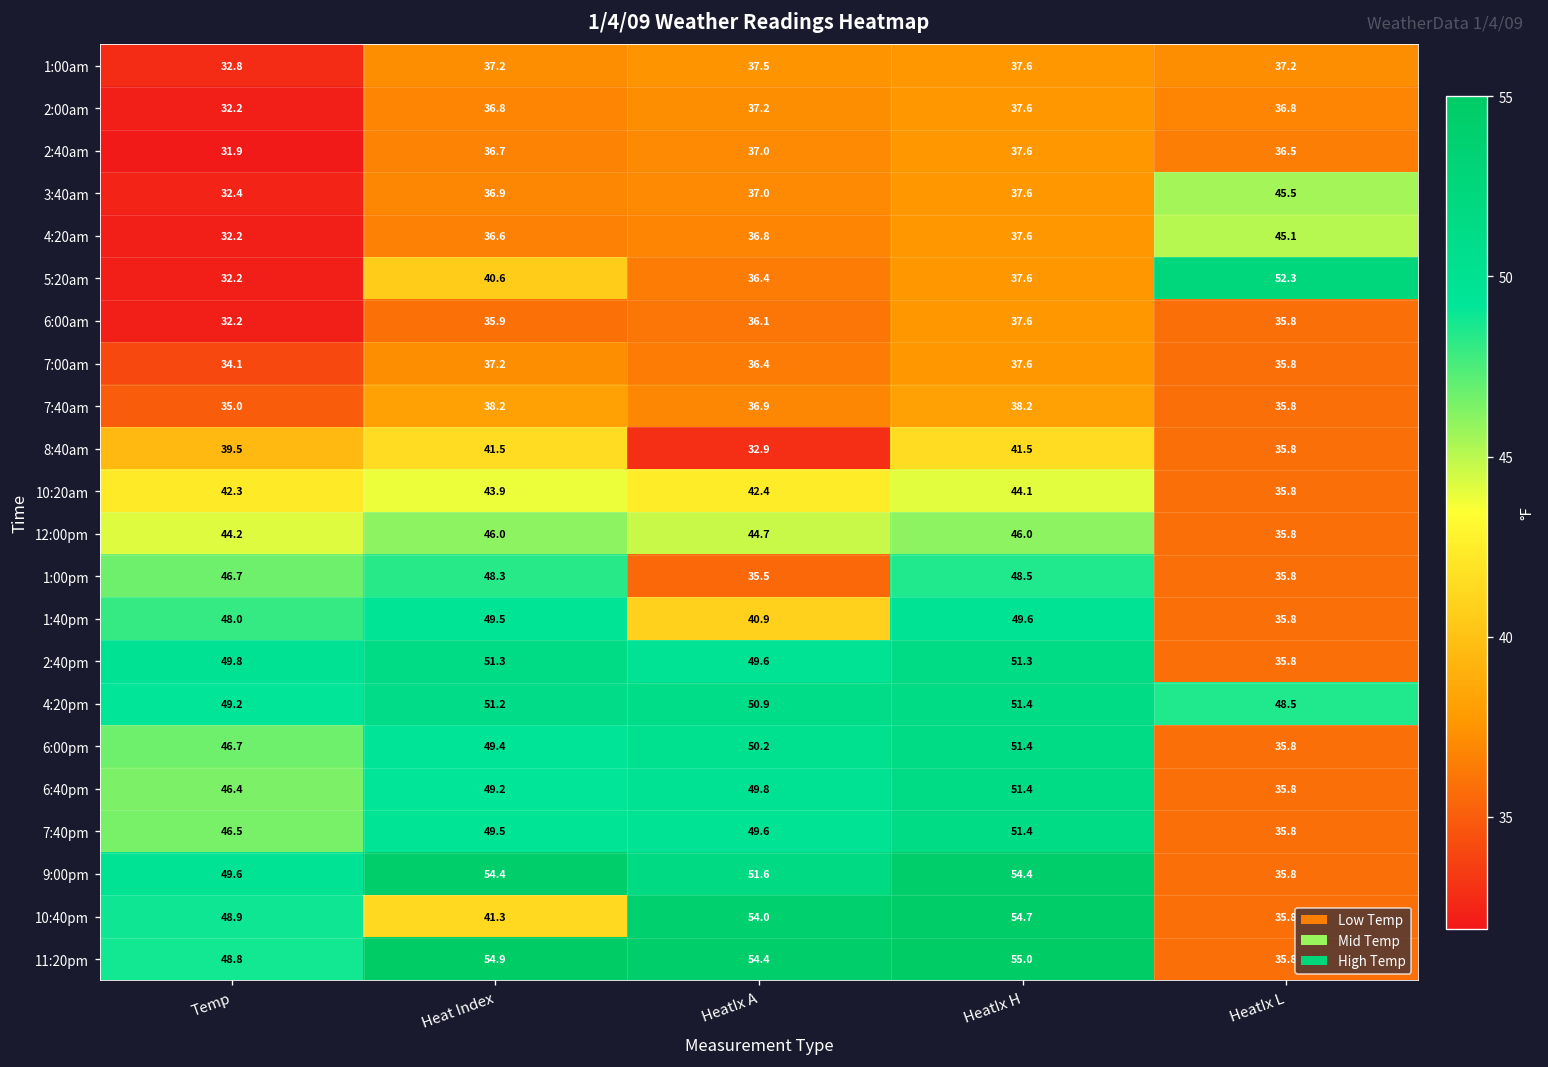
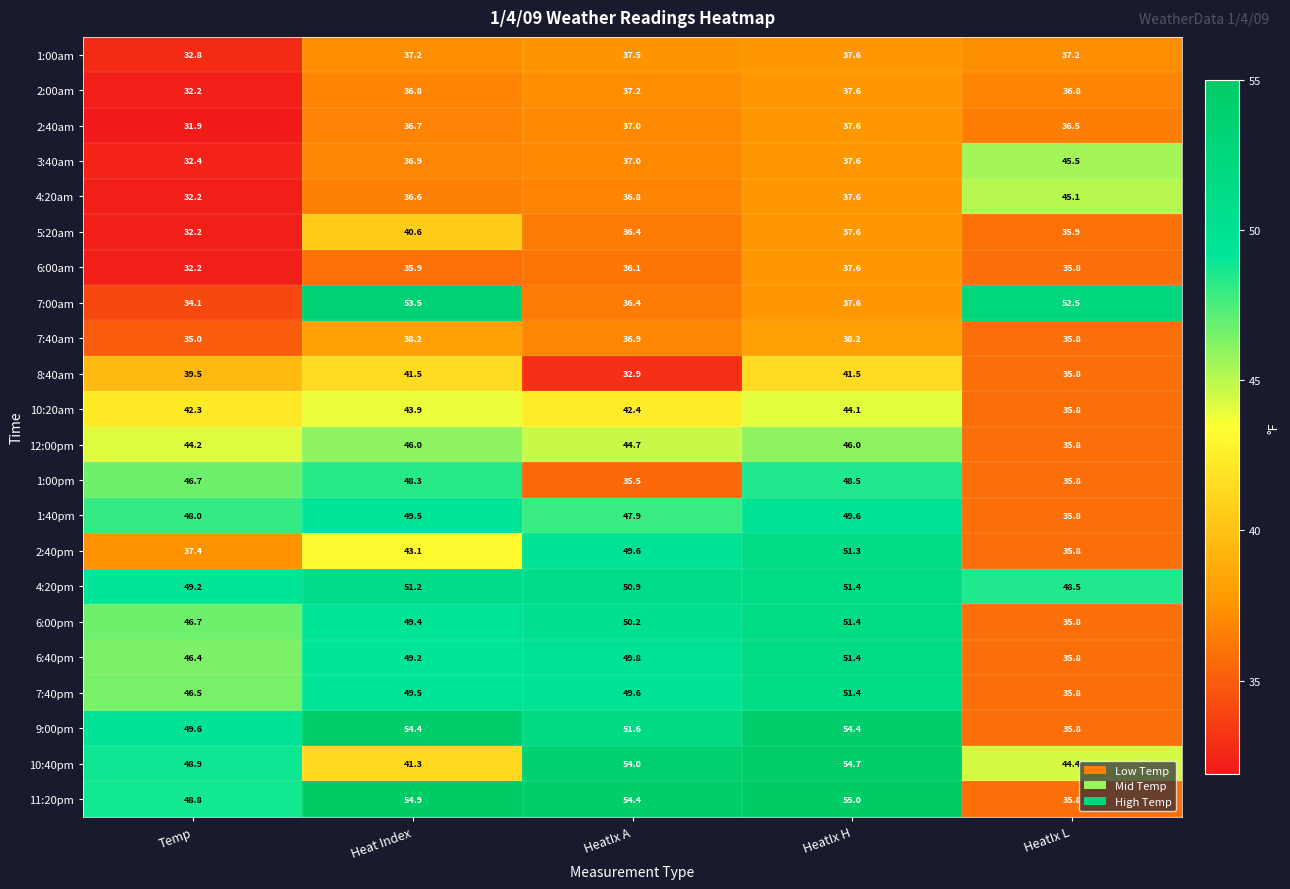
5:20am, HeatIx L: 52.3 -> 35.9
7:00am, Heat Index: 37.2 -> 53.5
7:00am, HeatIx L: 35.8 -> 52.5
1:40pm, HeatIx A: 40.9 -> 47.9
2:40pm, Temp: 49.8 -> 37.4
2:40pm, Heat Index: 51.3 -> 43.1
10:40pm, HeatIx L: 35.8 -> 44.4
